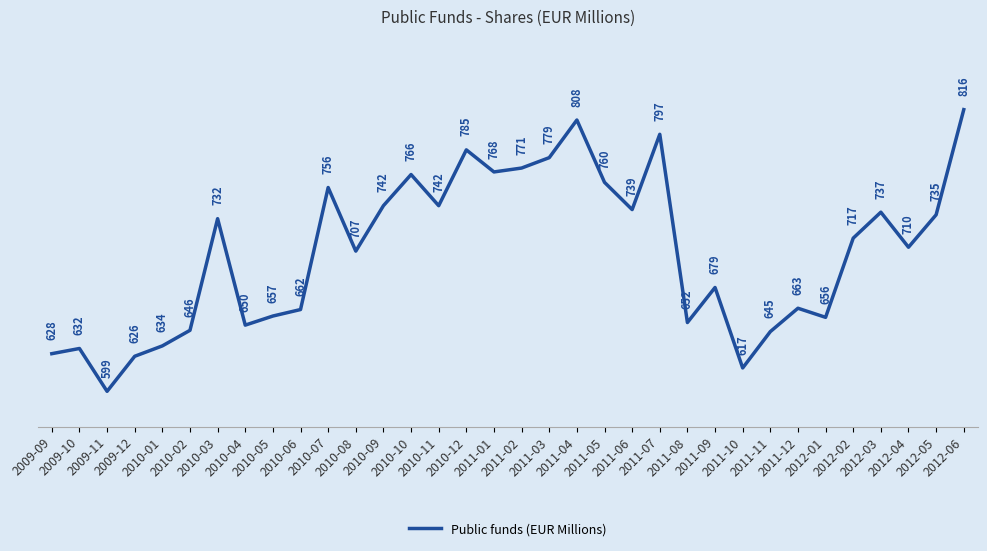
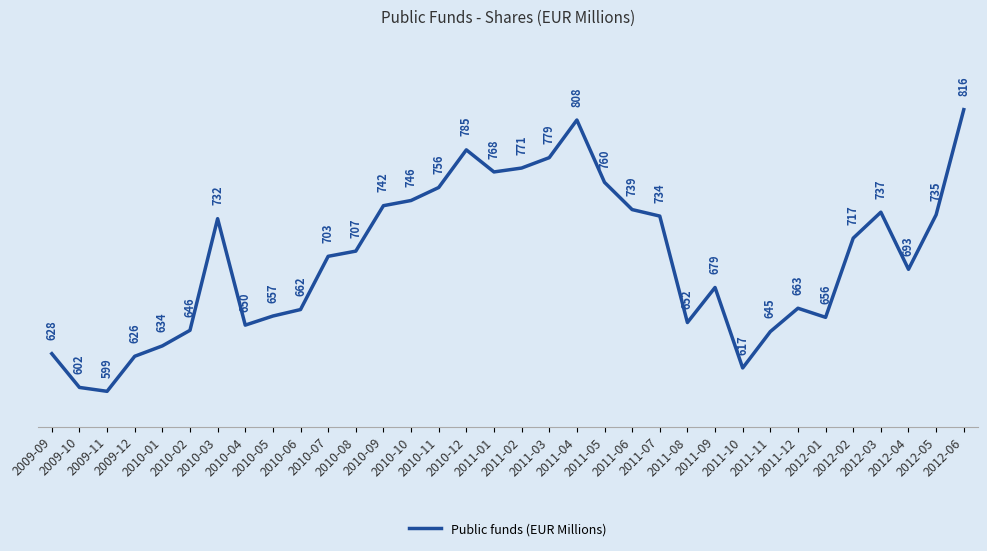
2009-10: 632 -> 602
2010-07: 756 -> 703
2010-10: 766 -> 746
2010-11: 742 -> 756
2011-07: 797 -> 734
2012-04: 710 -> 693
